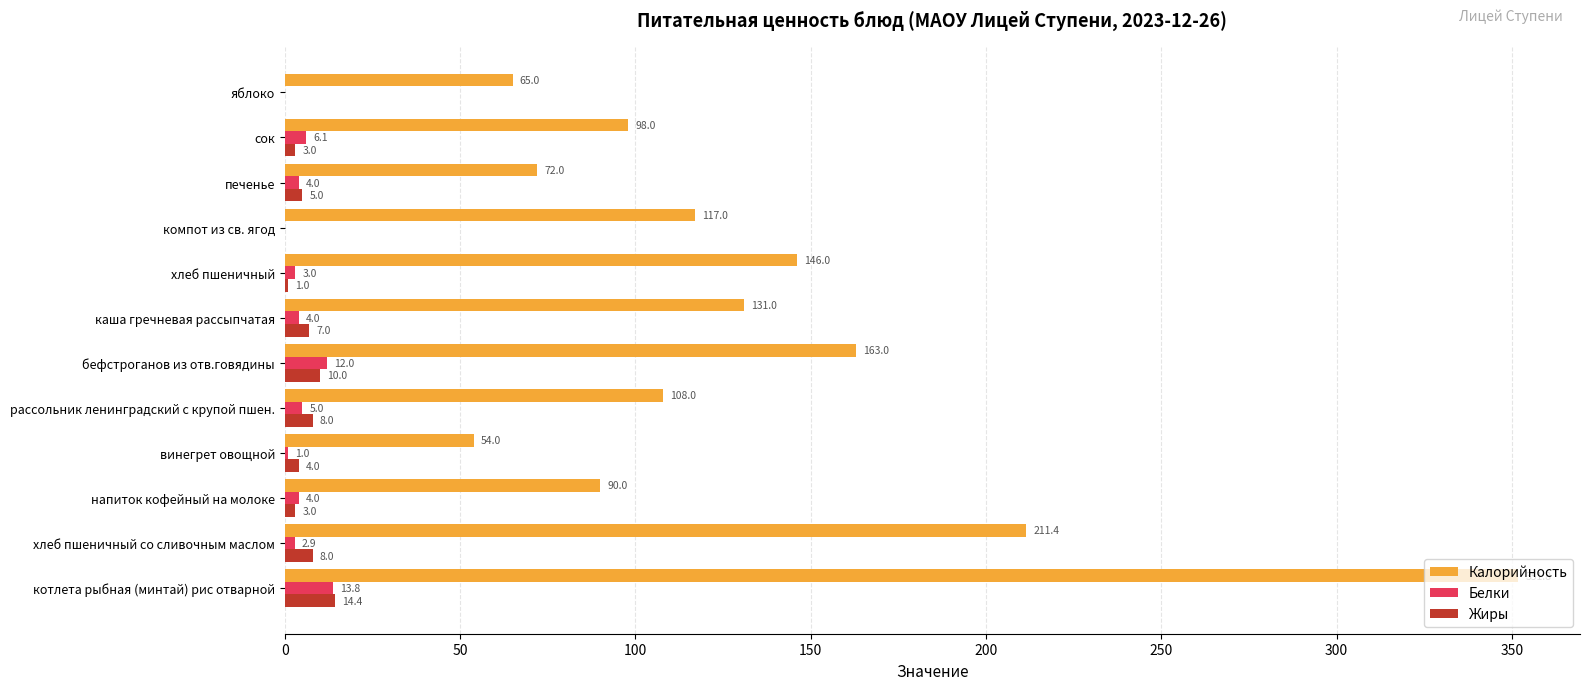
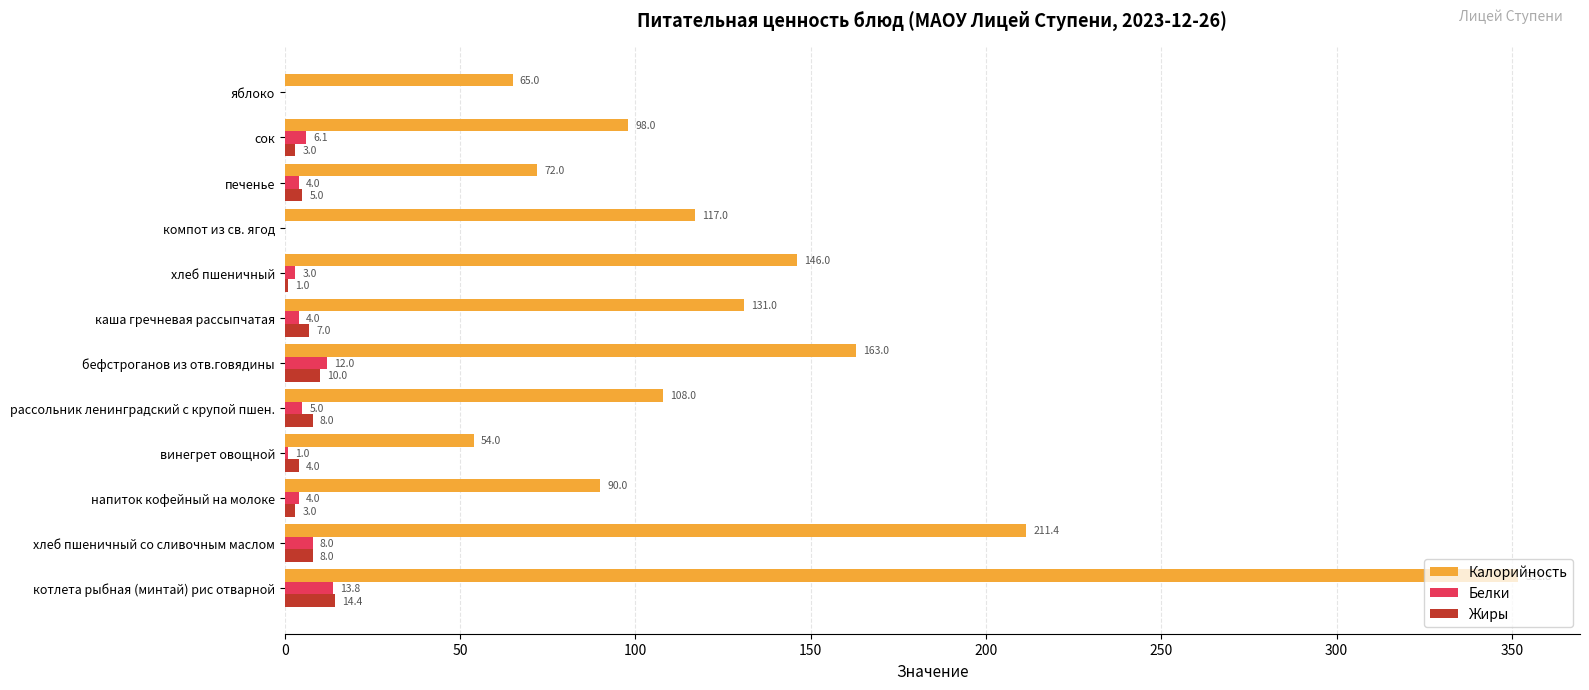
Белки, хлеб пшеничный со сливочным маслом: 2.9 -> 8.0
